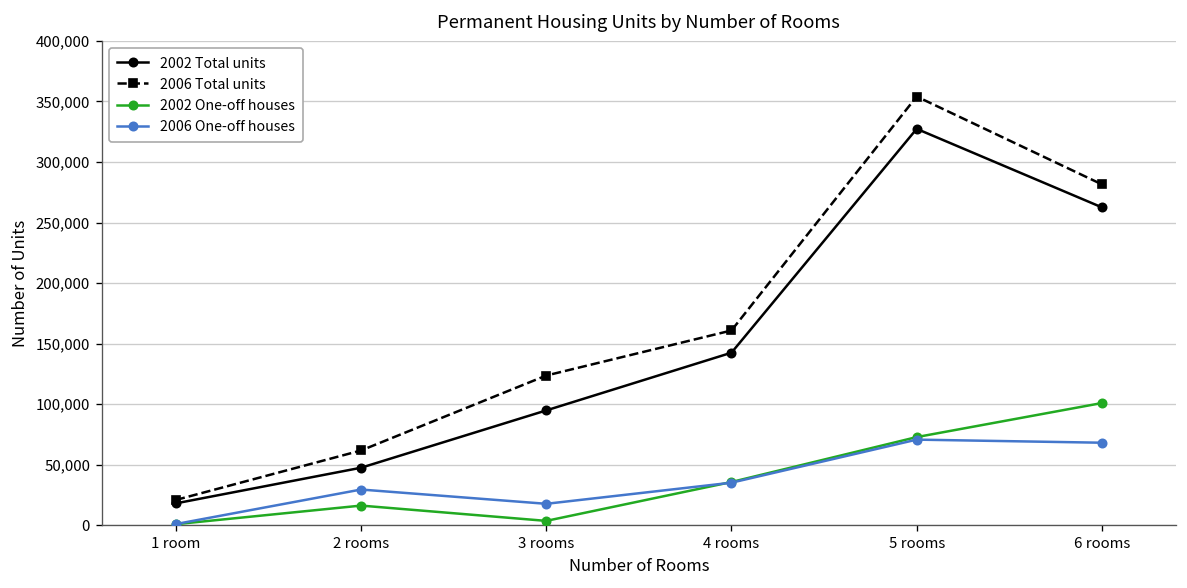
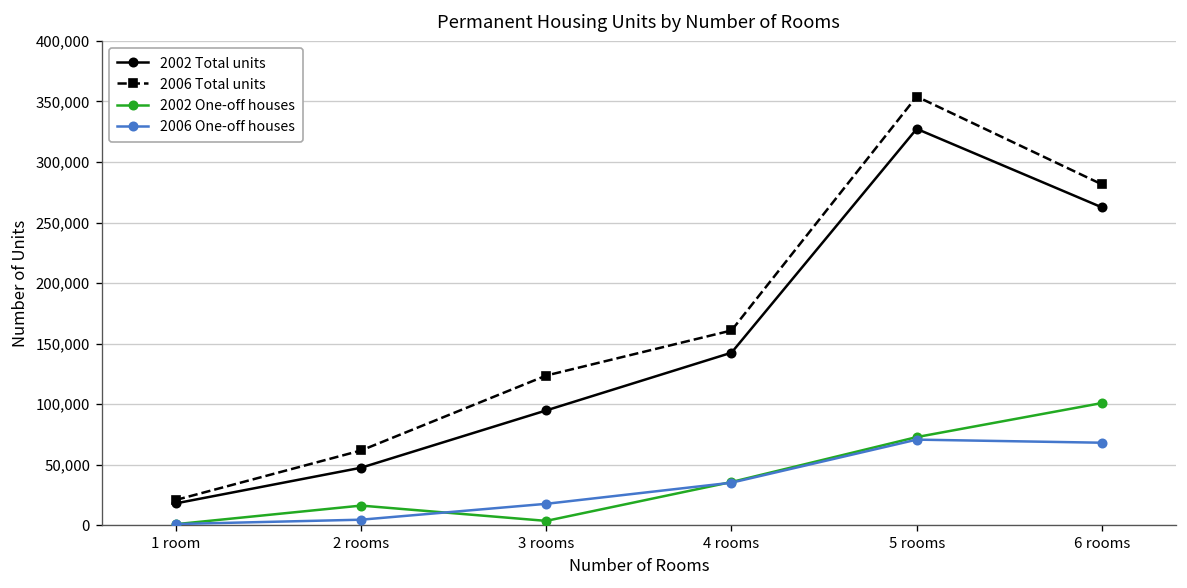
2006 One-off houses, 2 rooms: 30,000 -> 5,000
